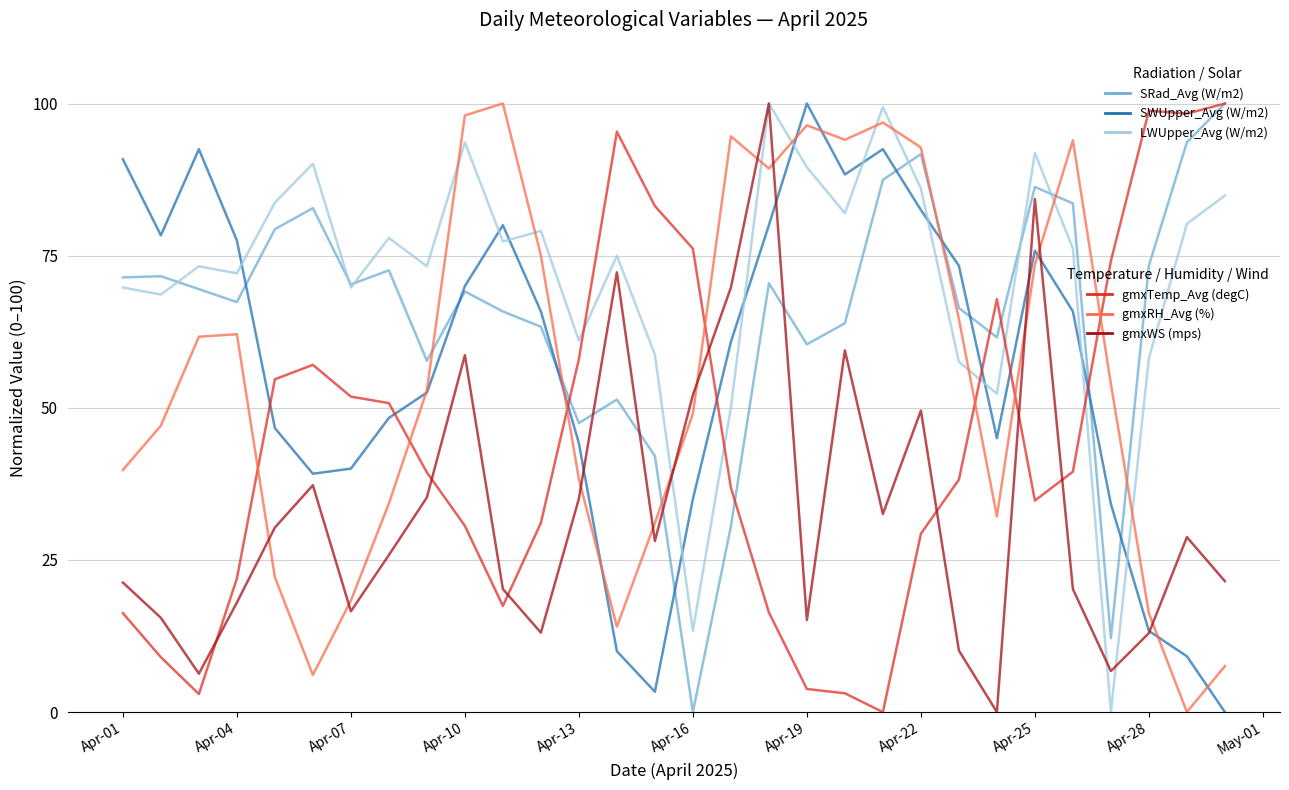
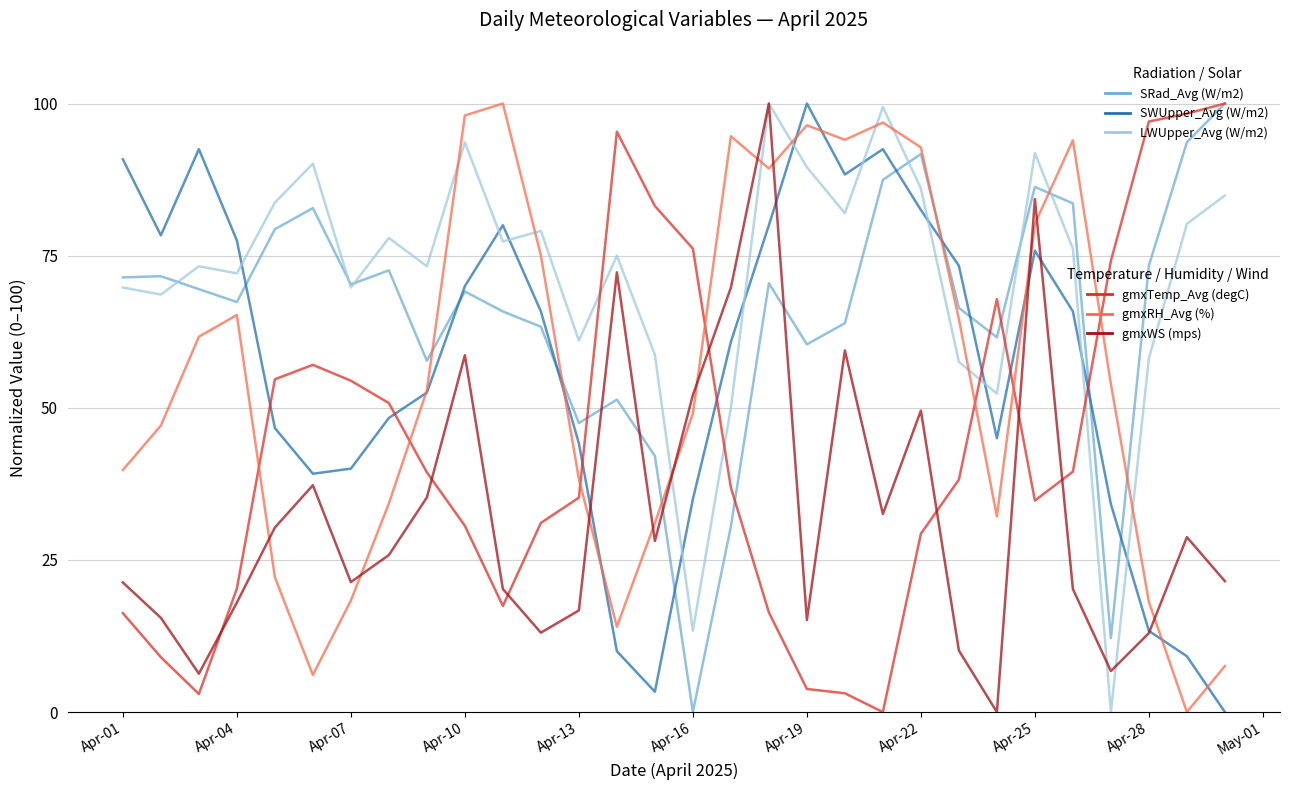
gmxTemp_Avg (degC), Apr-04: 22 -> 20
gmxRH_Avg (%), Apr-04: 62 -> 65
gmxTemp_Avg (degC), Apr-07: 52 -> 54
gmxWS (mps), Apr-07: 17 -> 21
gmxTemp_Avg (degC), Apr-13: 58 -> 35
gmxWS (mps), Apr-13: 35 -> 17
gmxRH_Avg (%), Apr-25: 74 -> 80
gmxTemp_Avg (degC), Apr-28: 99 -> 97
gmxRH_Avg (%), Apr-28: 16 -> 18
